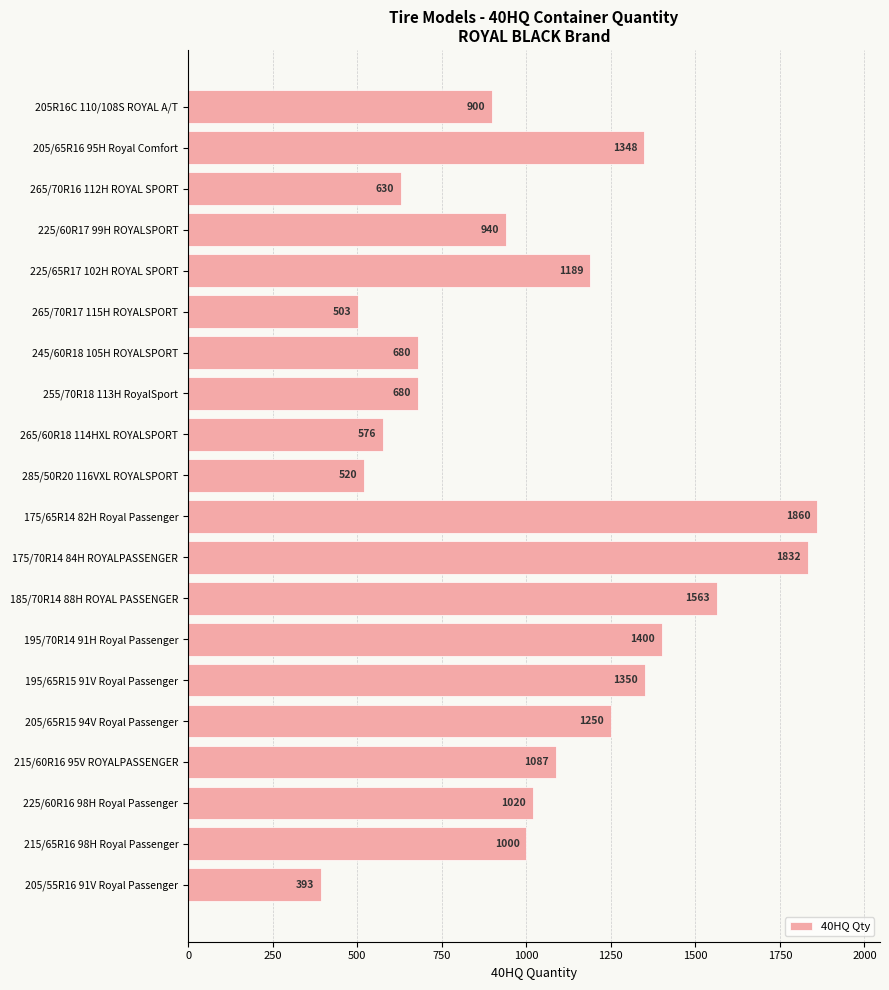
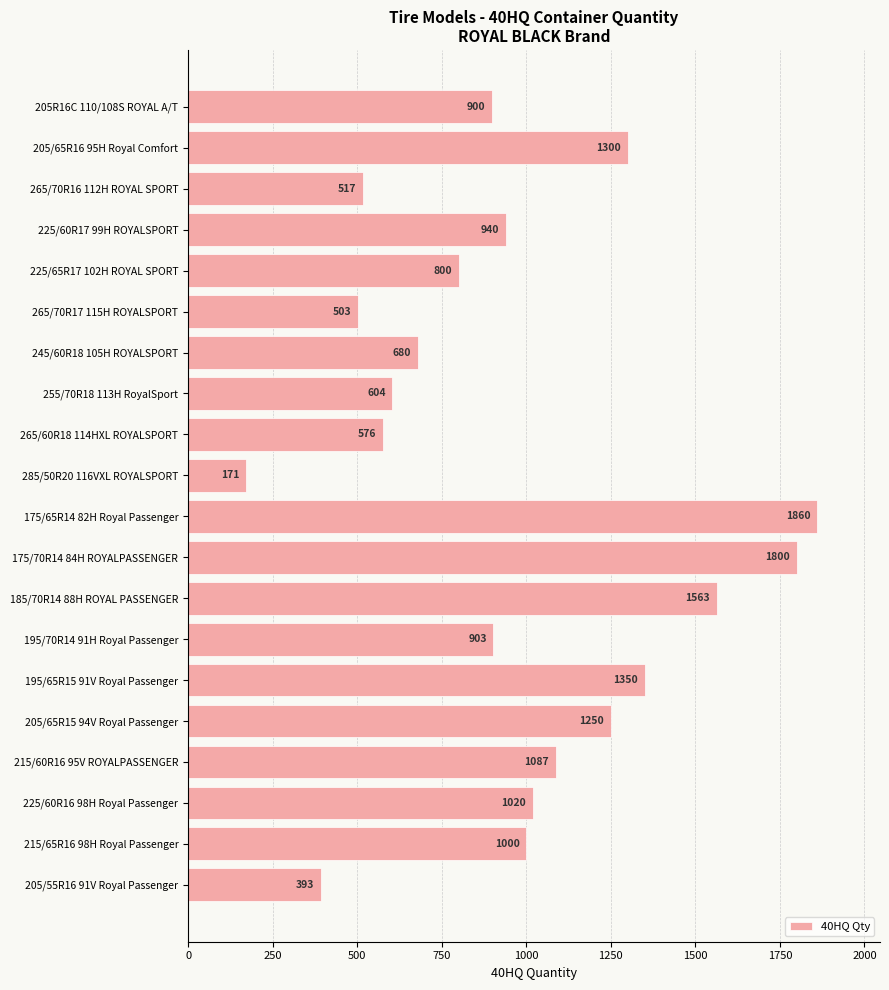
205/65R16 95H Royal Comfort: 1348 -> 1300
265/70R16 112H ROYAL SPORT: 630 -> 517
225/65R17 102H ROYAL SPORT: 1189 -> 800
255/70R18 113H RoyalSport: 680 -> 604
285/50R20 116VXL ROYALSPORT: 520 -> 171
175/70R14 84H ROYALPASSENGER: 1832 -> 1800
195/70R14 91H Royal Passenger: 1400 -> 903
